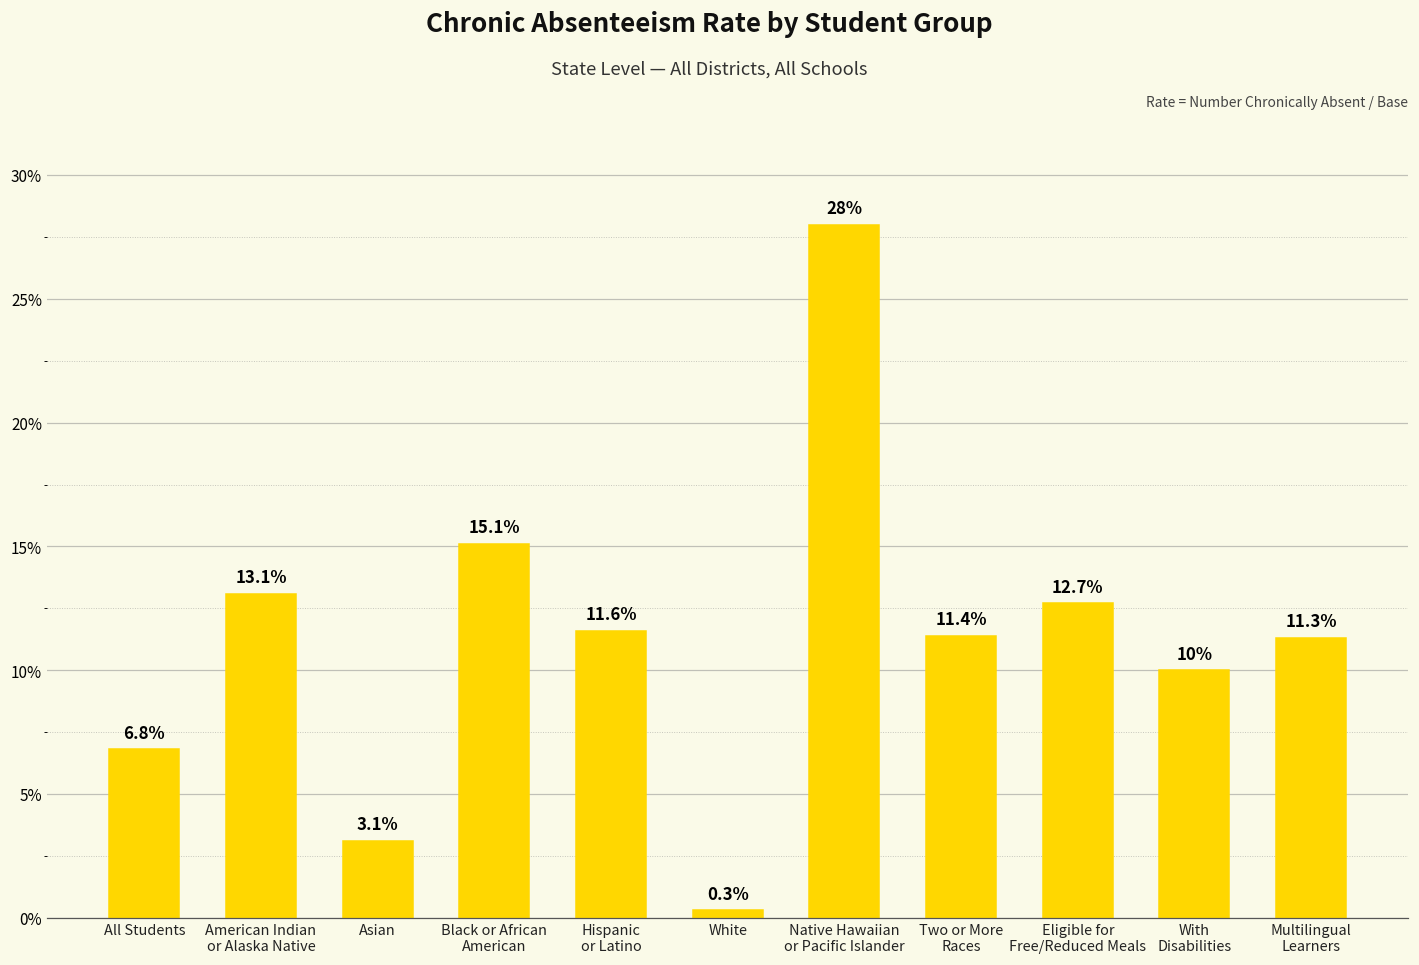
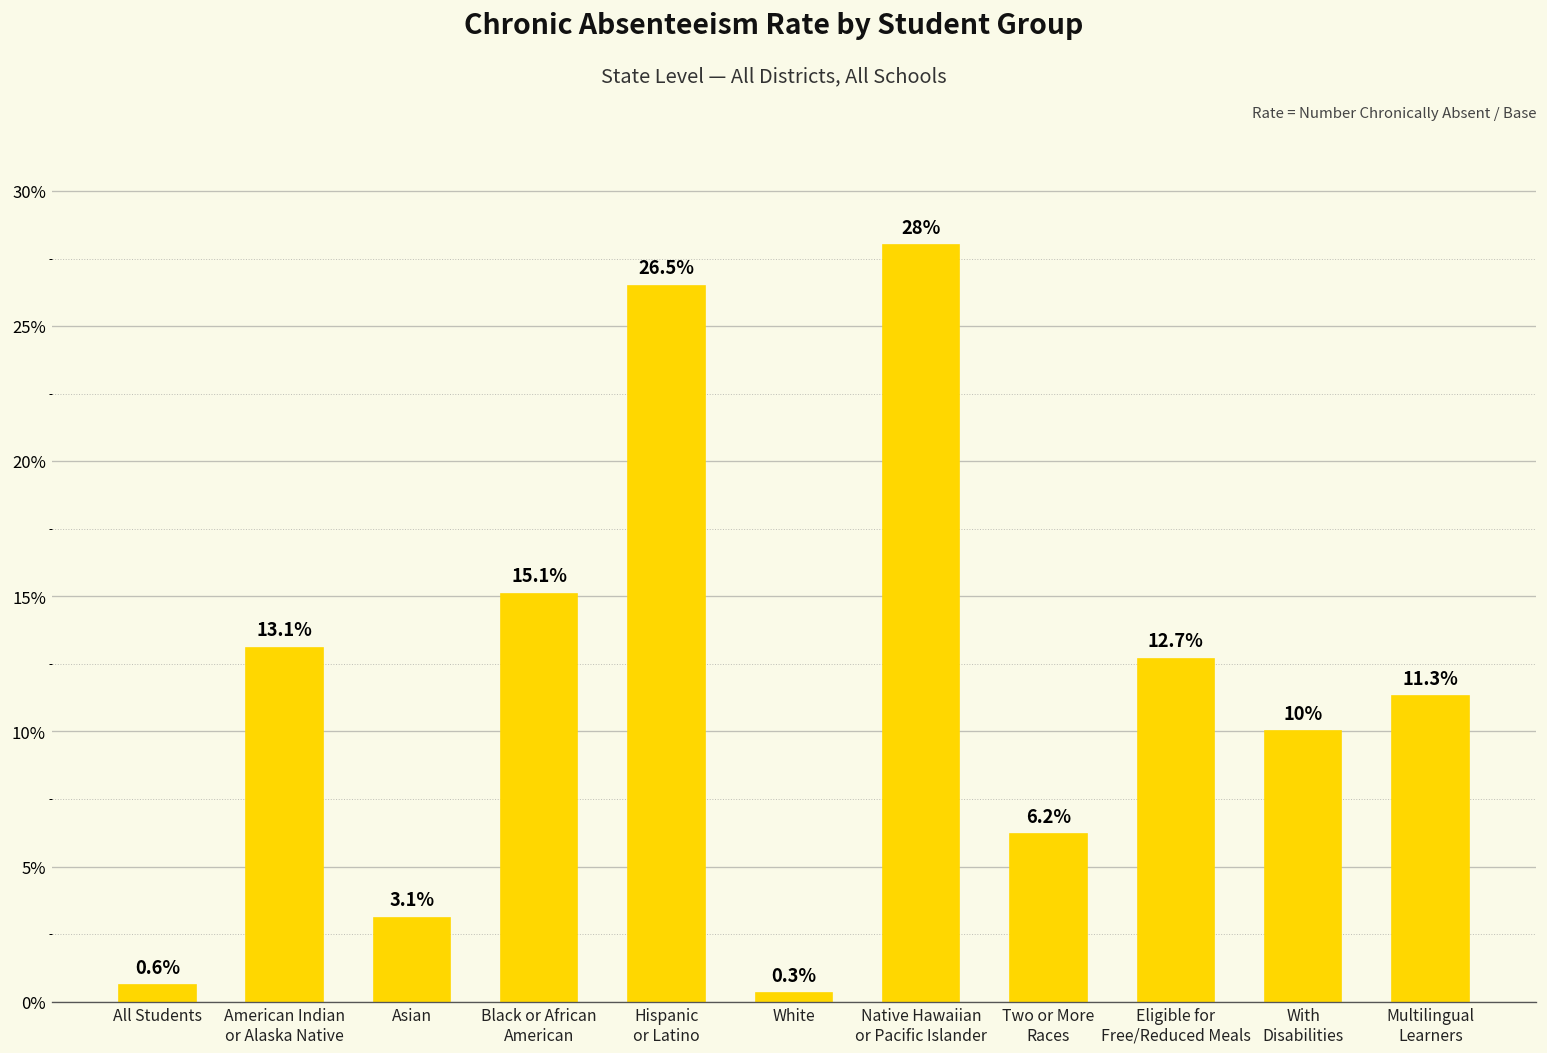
All Students: 6.8% -> 0.6%
Hispanic or Latino: 11.6% -> 26.5%
Two or More Races: 11.4% -> 6.2%
